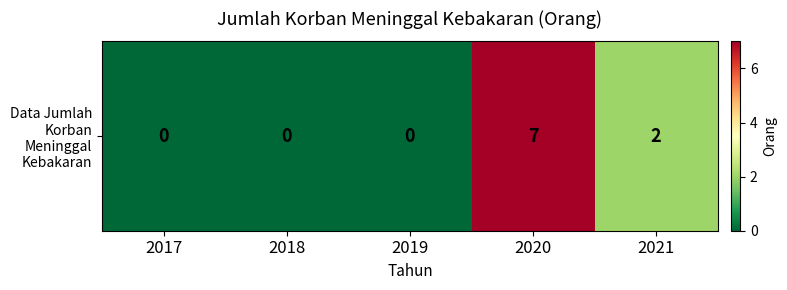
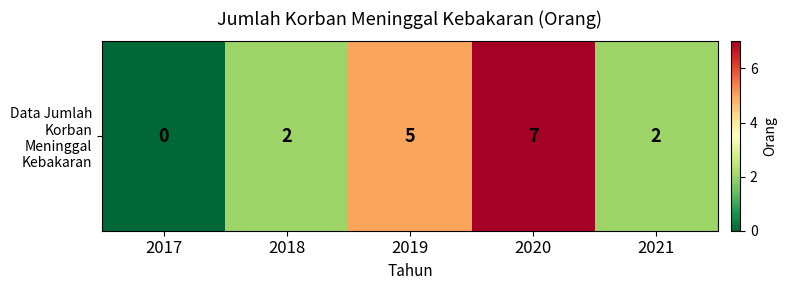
Data Jumlah Korban Meninggal Kebakaran, 2018: 0 -> 2
Data Jumlah Korban Meninggal Kebakaran, 2019: 0 -> 5
